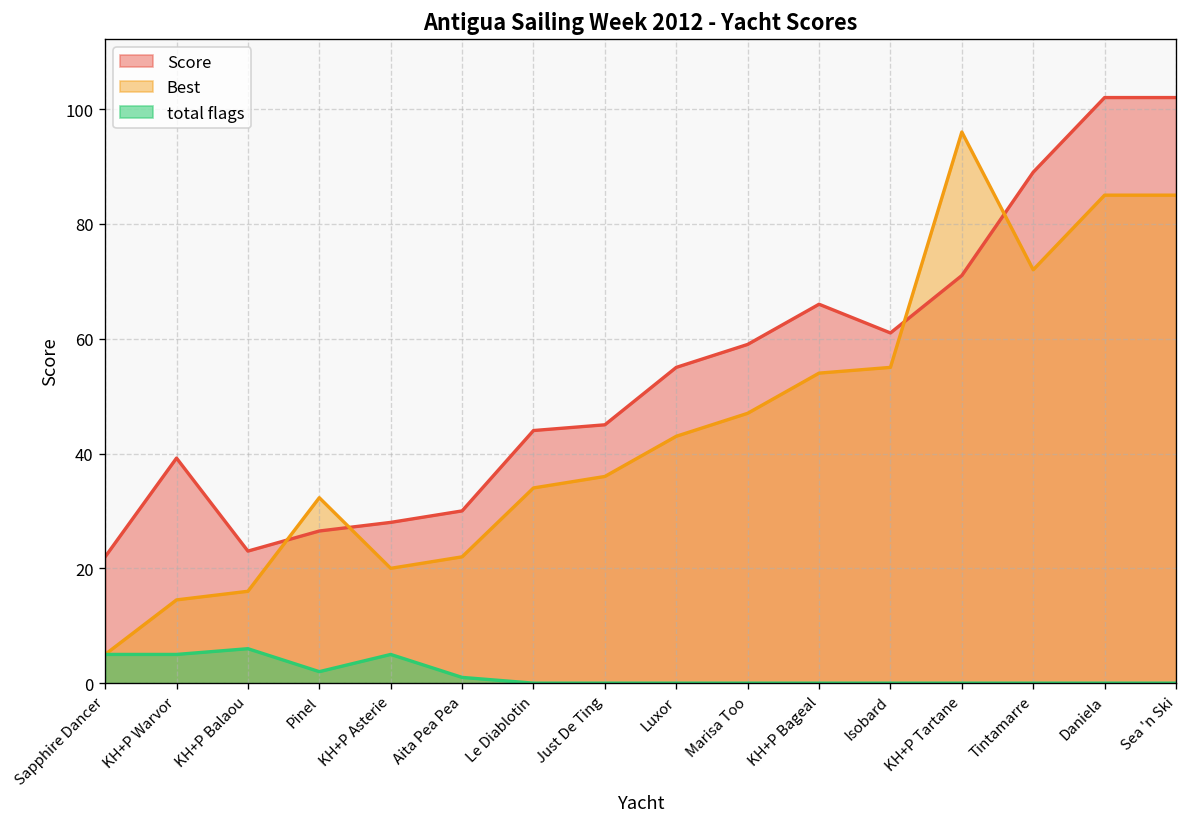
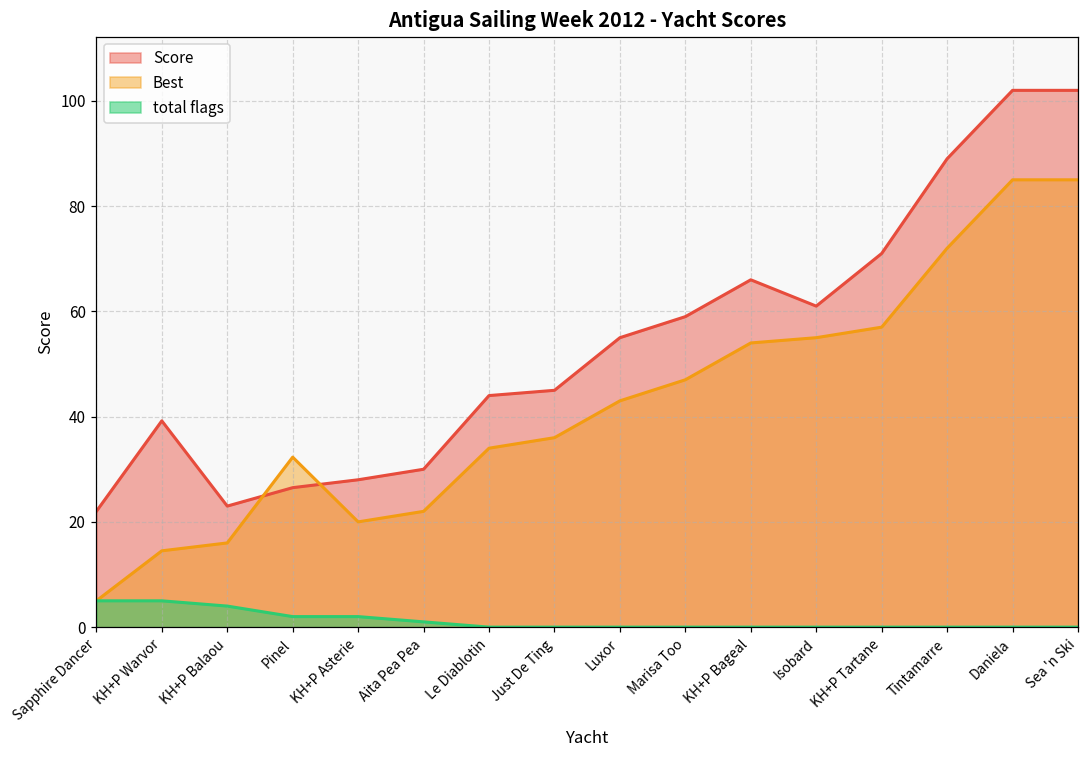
total flags, KH+P Balaou: 6 -> 4
total flags, KH+P Asterie: 5 -> 2
Best, KH+P Tartane: 96 -> 57
